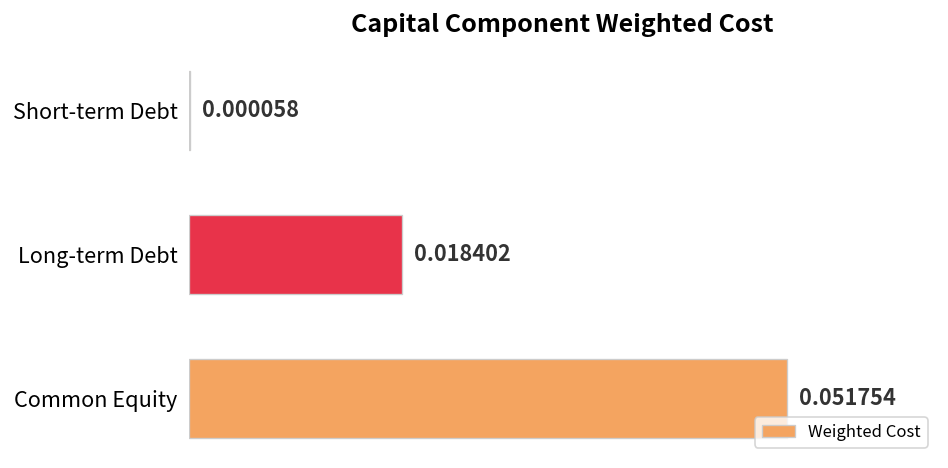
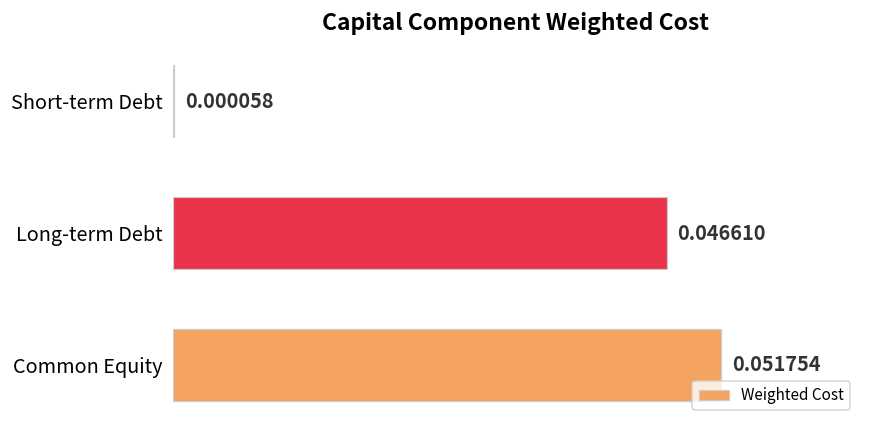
Long-term Debt: 0.018402 -> 0.046610
